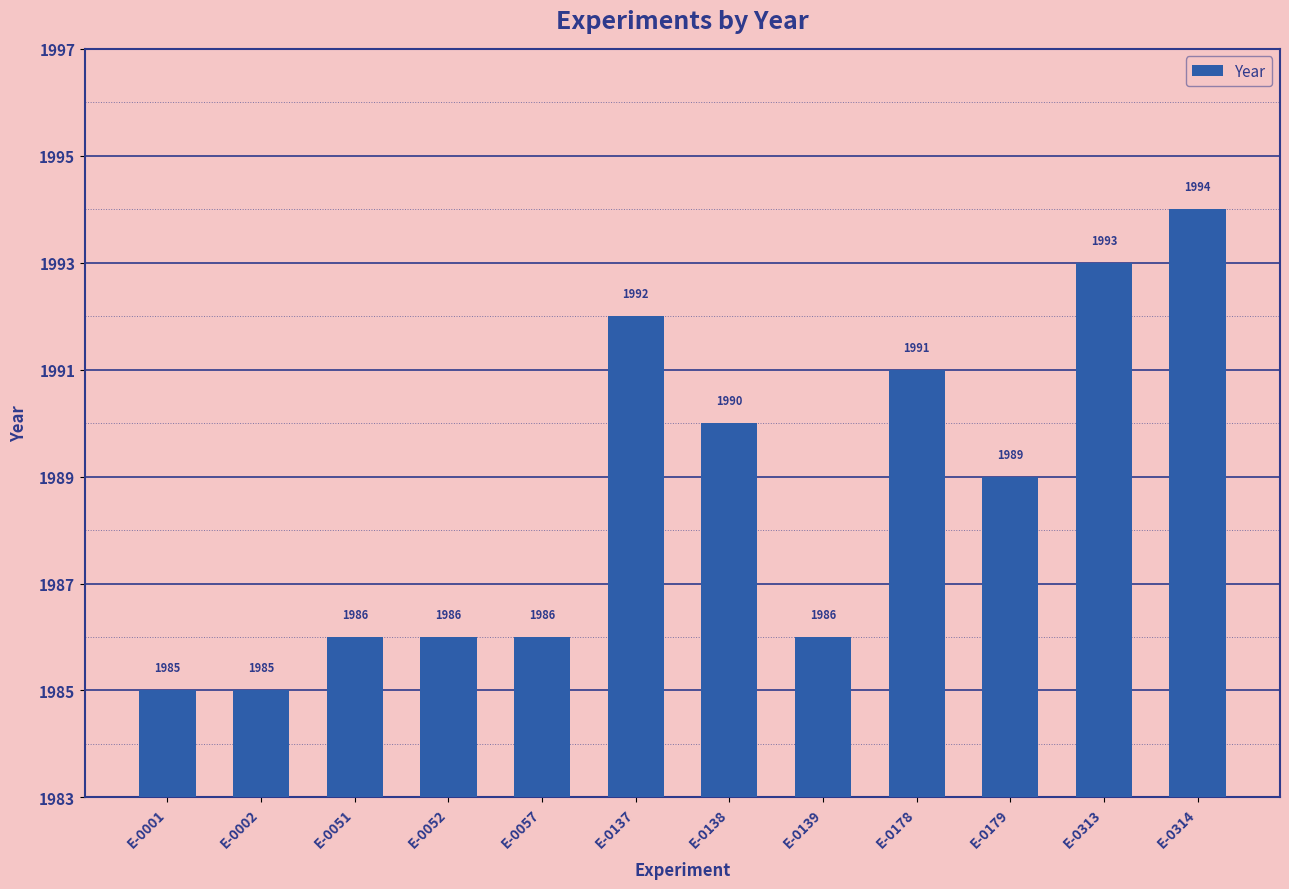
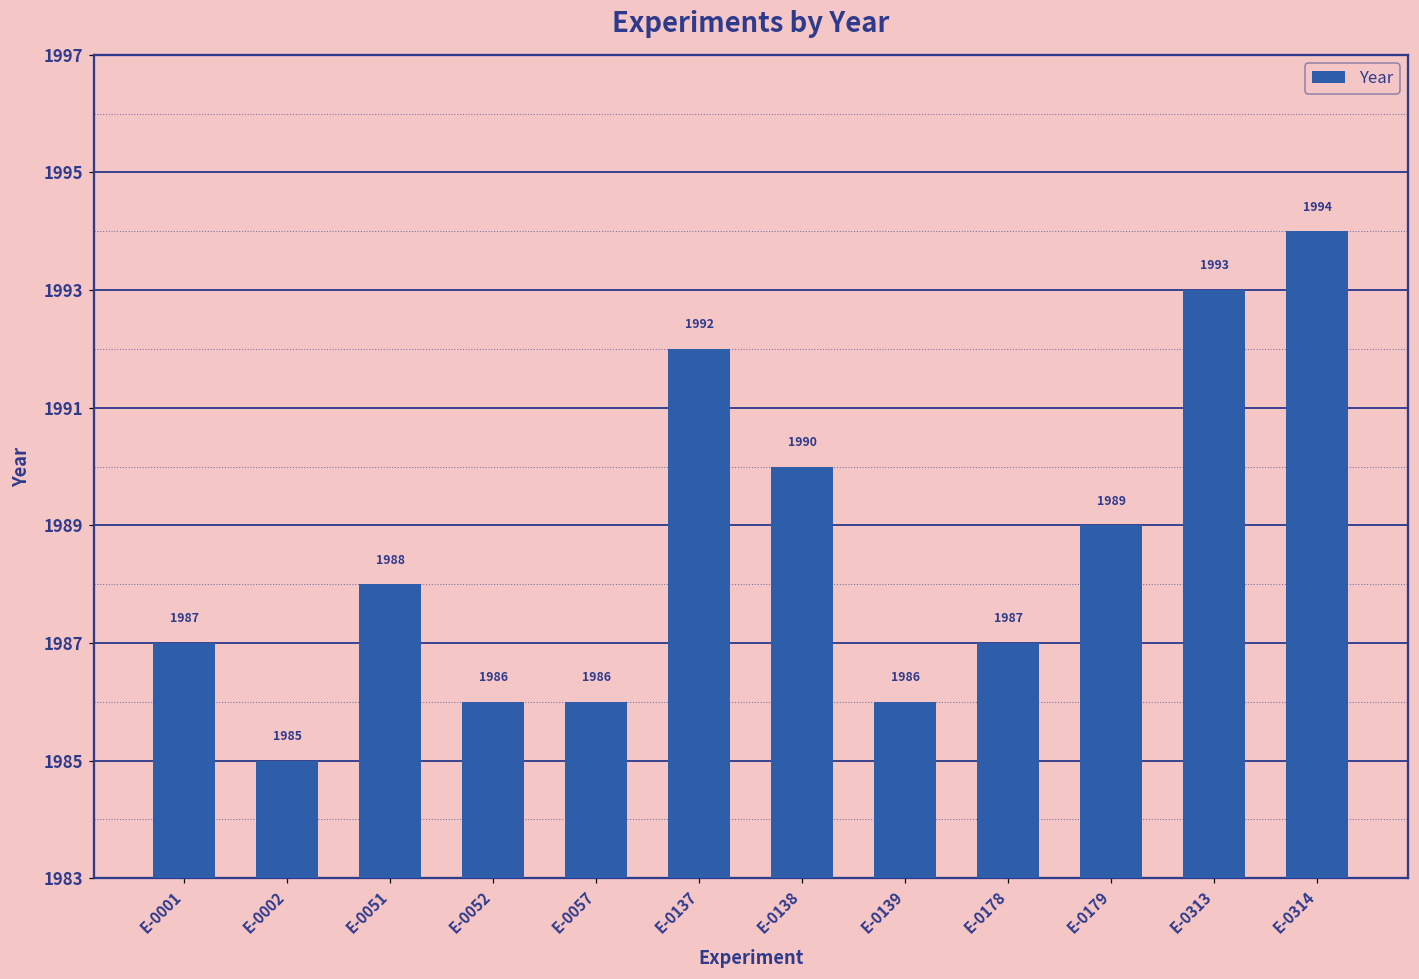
E-0001: 1985 -> 1987
E-0051: 1986 -> 1988
E-0178: 1991 -> 1987
